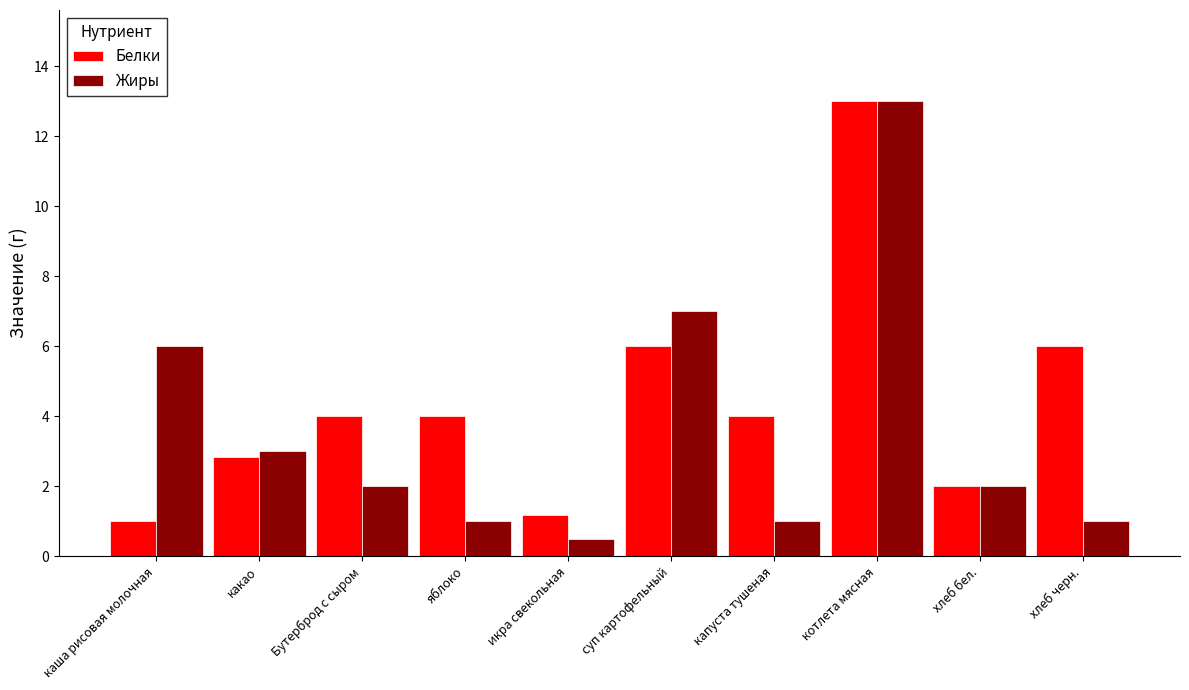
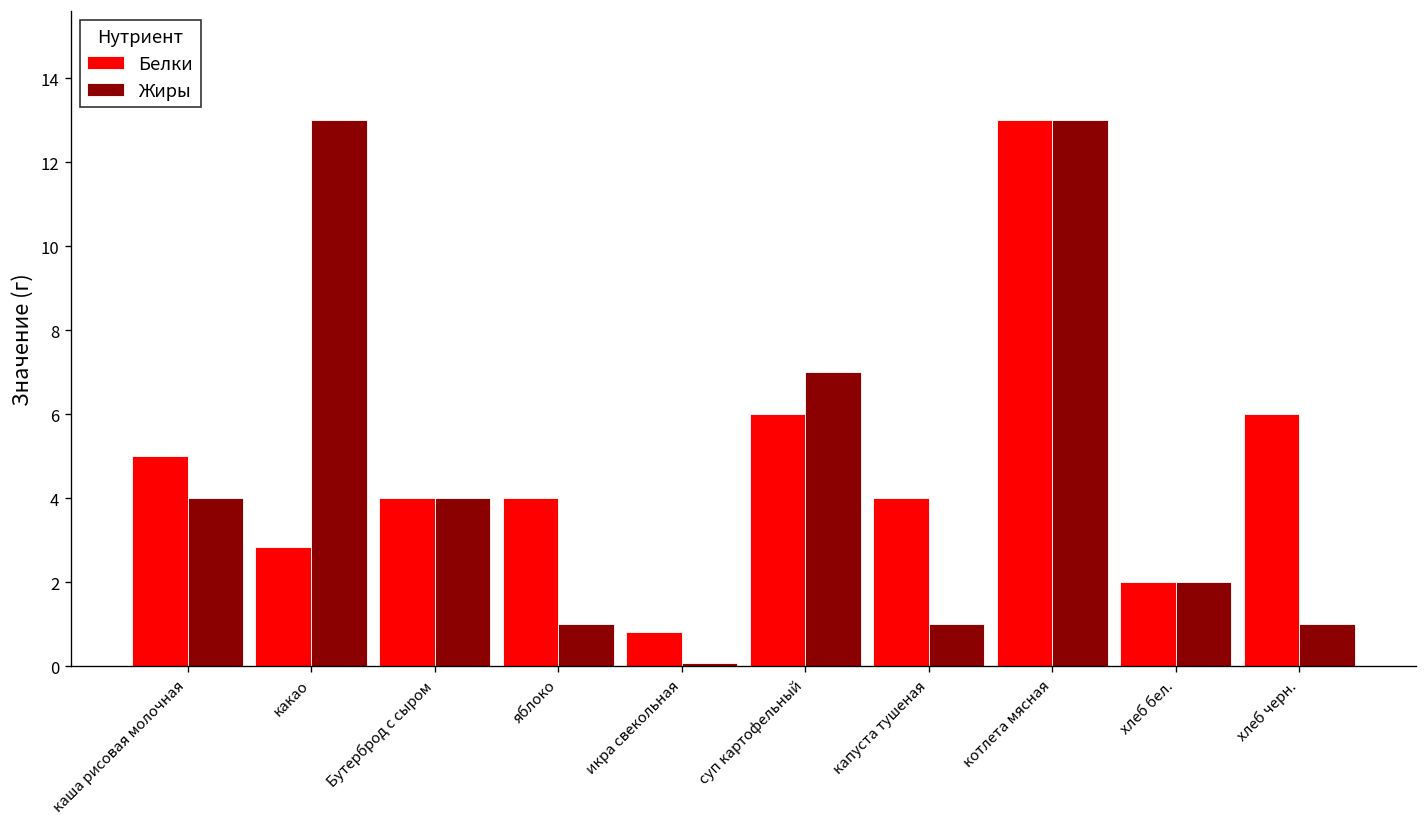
Белки, каша рисовая молочная: 1 -> 5
Жиры, каша рисовая молочная: 6 -> 4
Жиры, какао: 3 -> 13
Жиры, Бутерброд с сыром: 2 -> 4
Белки, икра свекольная: 1.2 -> 0.8
Жиры, икра свекольная: 0.5 -> 0.1
